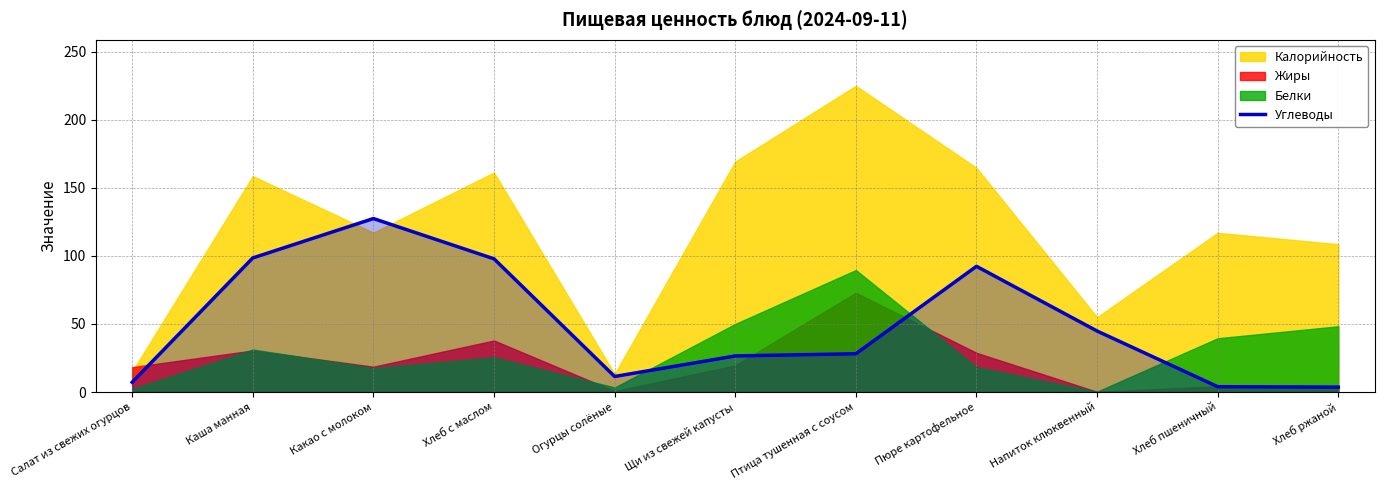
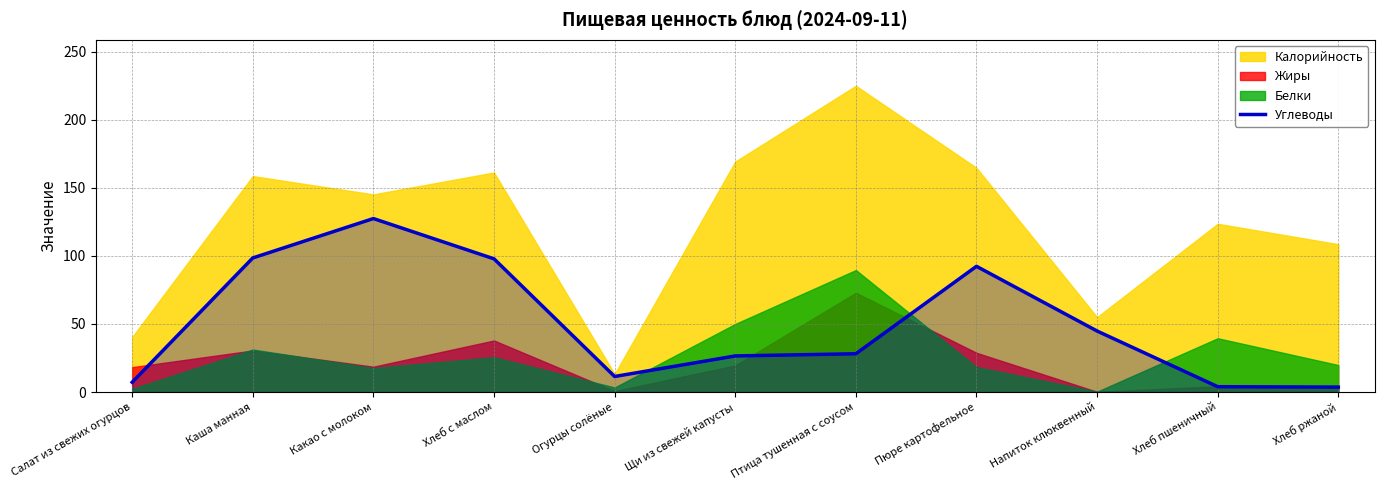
Калорийность, Салат из свежих огурцов: 15 -> 40
Калорийность, Какао с молоком: 117 -> 145
Калорийность, Хлеб пшеничный: 117 -> 124
Белки, Хлеб ржаной: 48 -> 20
